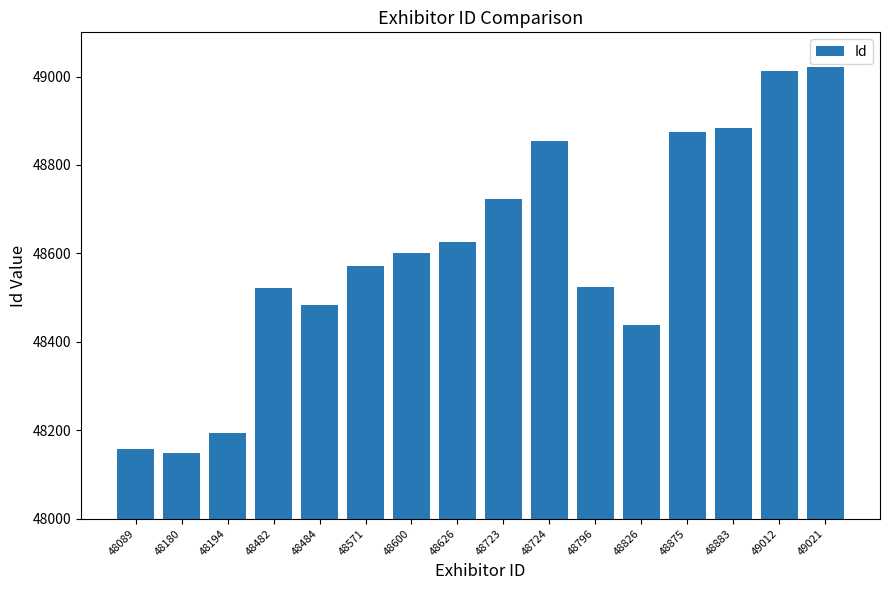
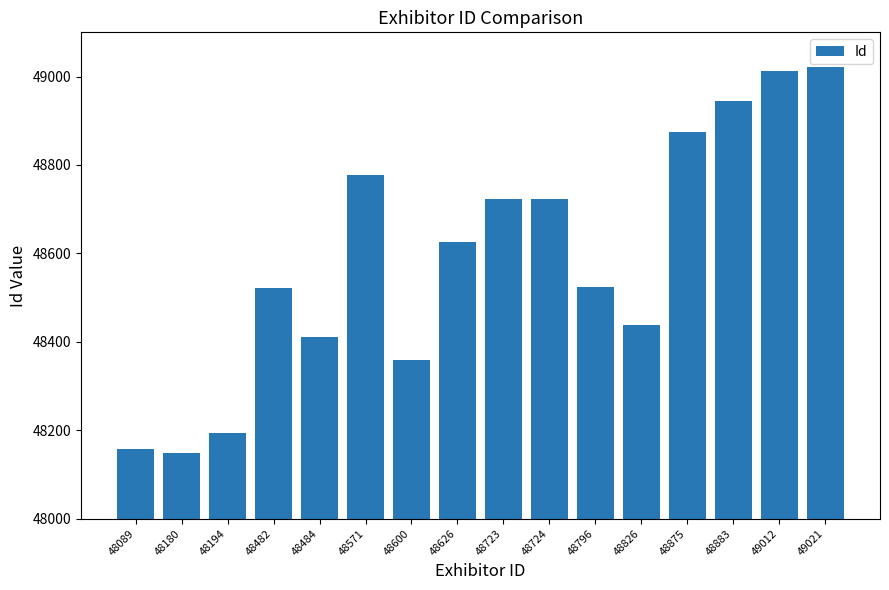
48484: 48480 -> 48410
48571: 48570 -> 48780
48600: 48600 -> 48360
48724: 48860 -> 48720
48883: 48880 -> 48940
